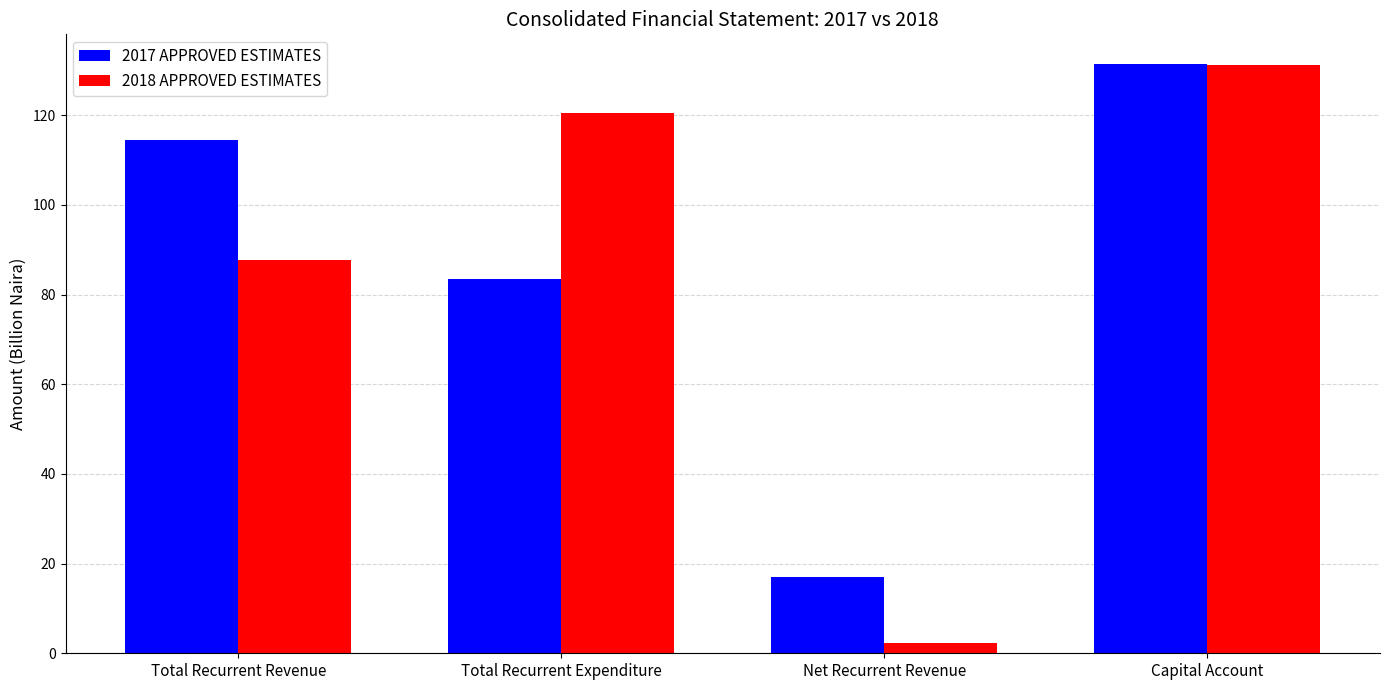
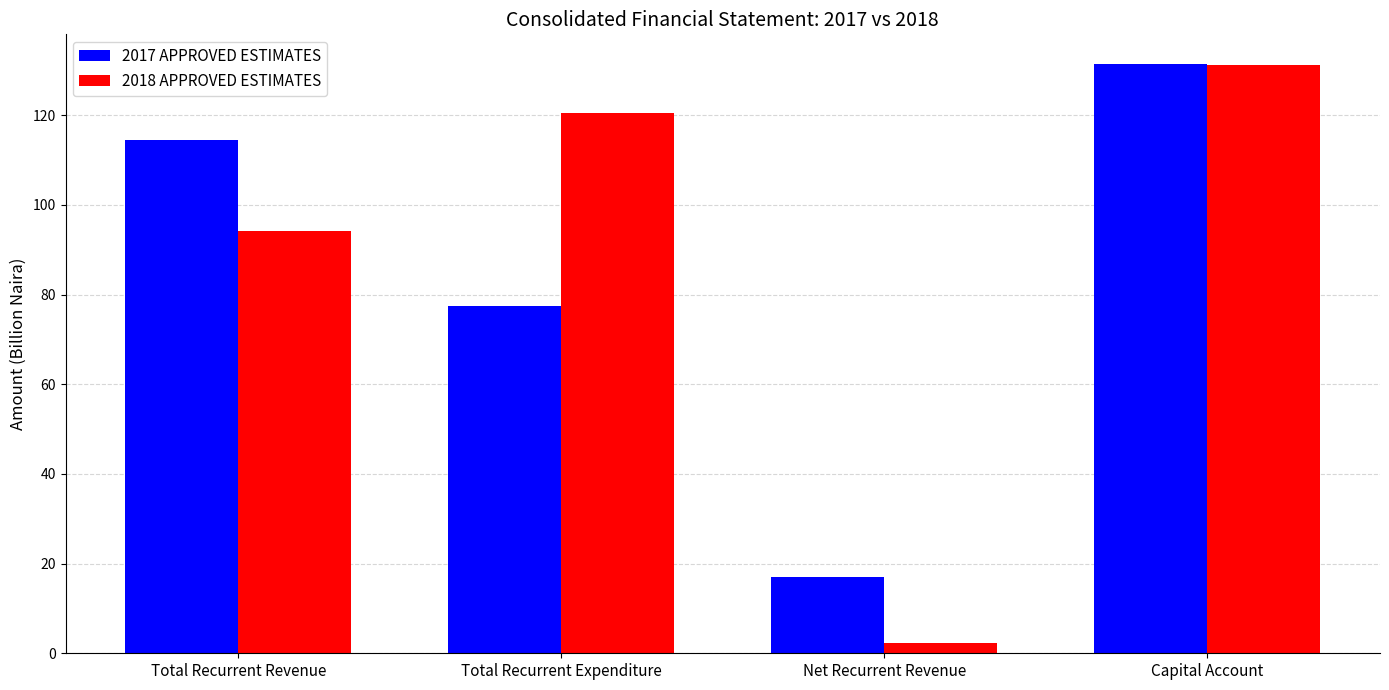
2018 APPROVED ESTIMATES, Total Recurrent Revenue: 88 -> 94
2017 APPROVED ESTIMATES, Total Recurrent Expenditure: 83 -> 77
